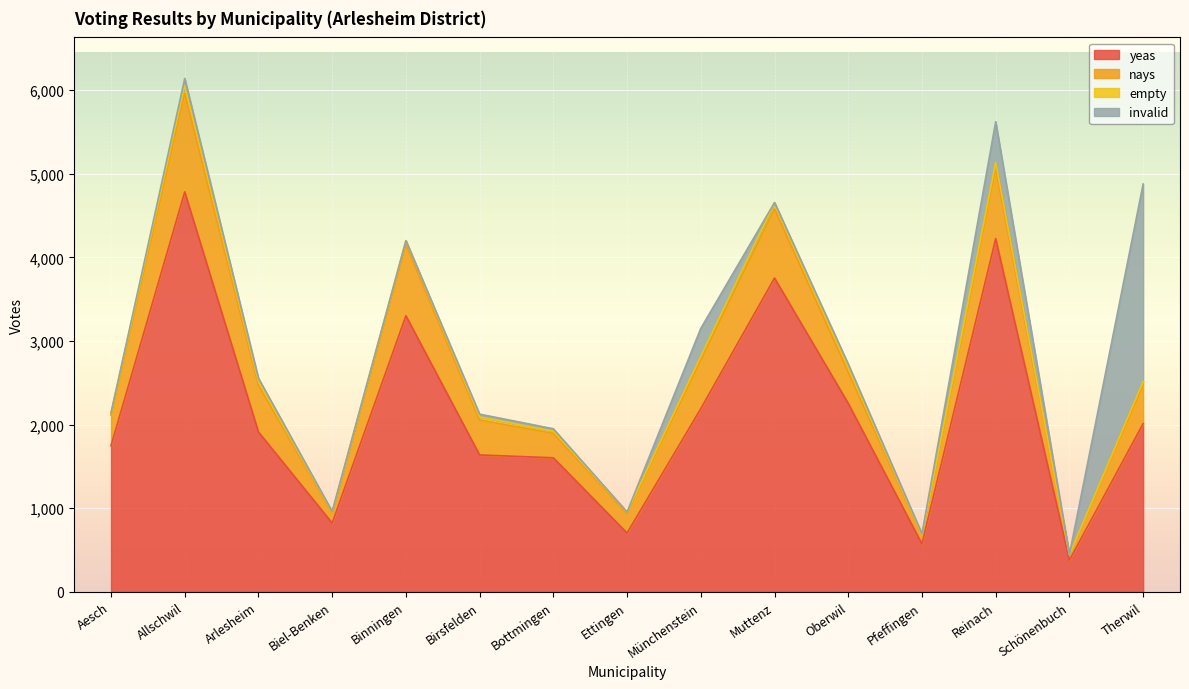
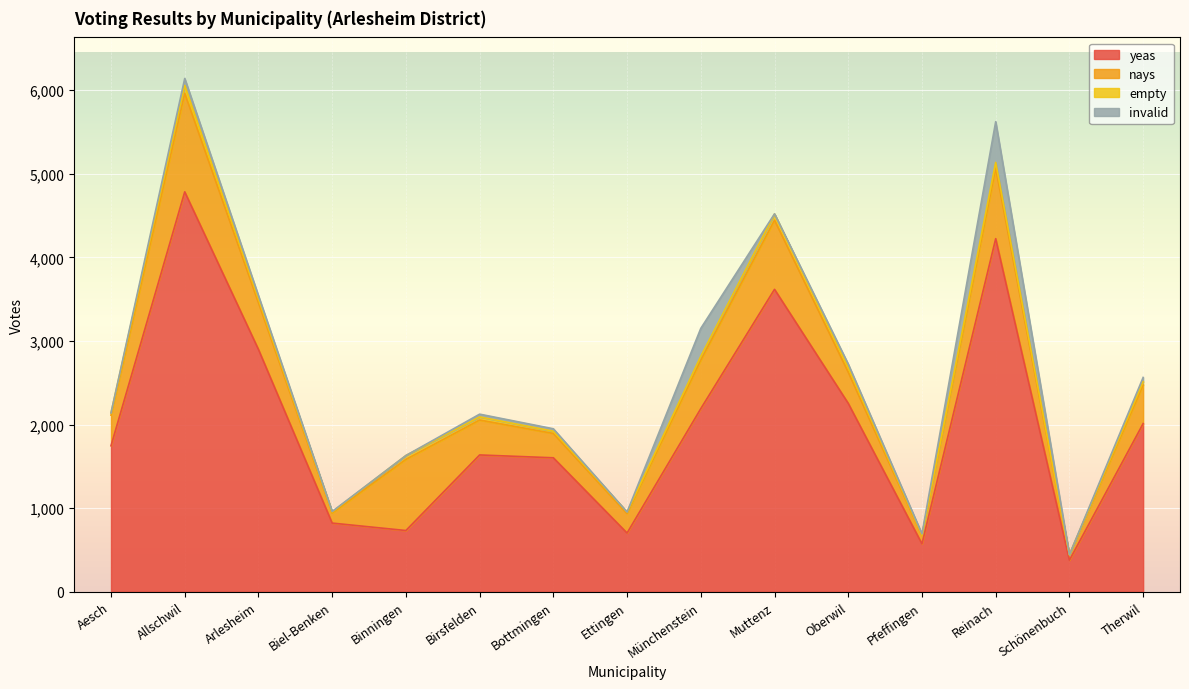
yeas, Arlesheim: 1,900 -> 2,900
yeas, Binningen: 3,300 -> 700
yeas, Muttenz: 3,800 -> 3,600
invalid, Therwil: 2,400 -> 0
